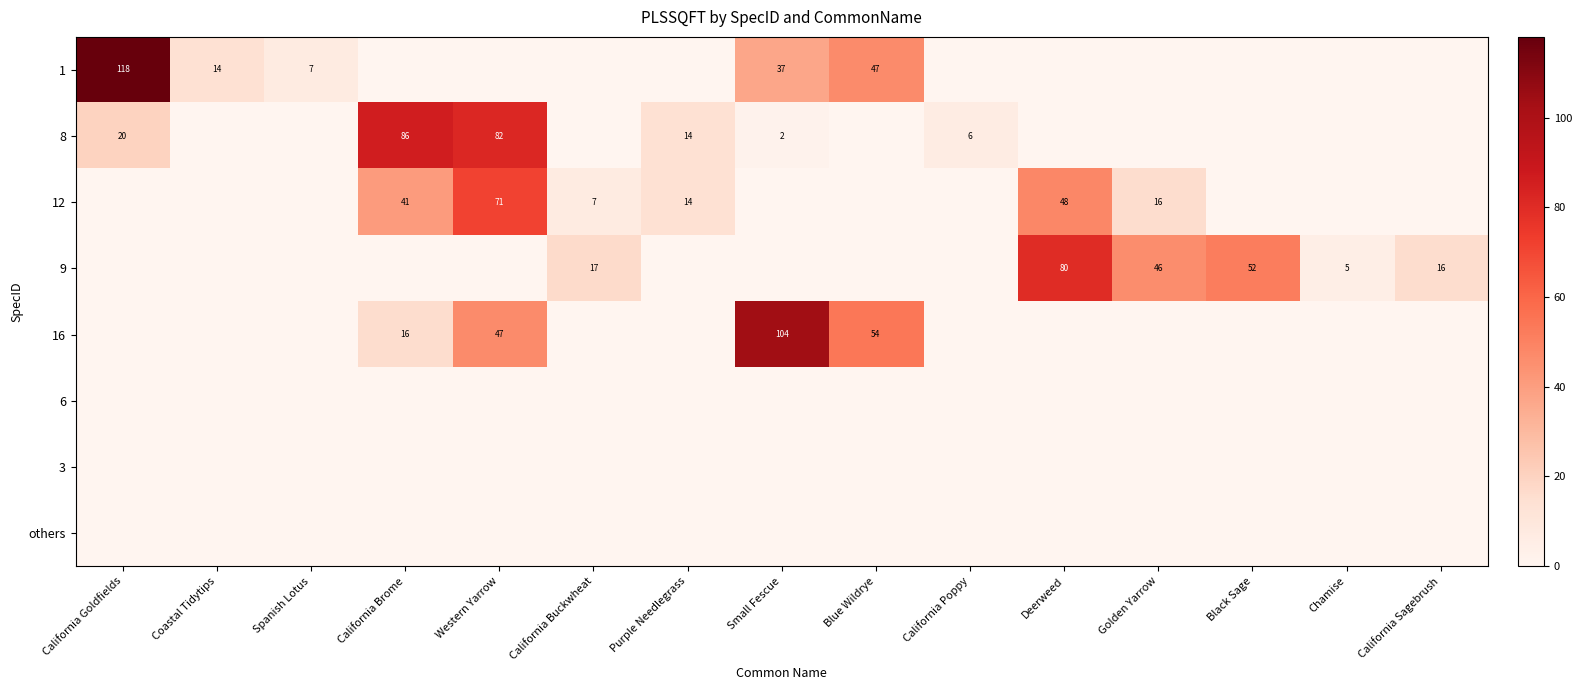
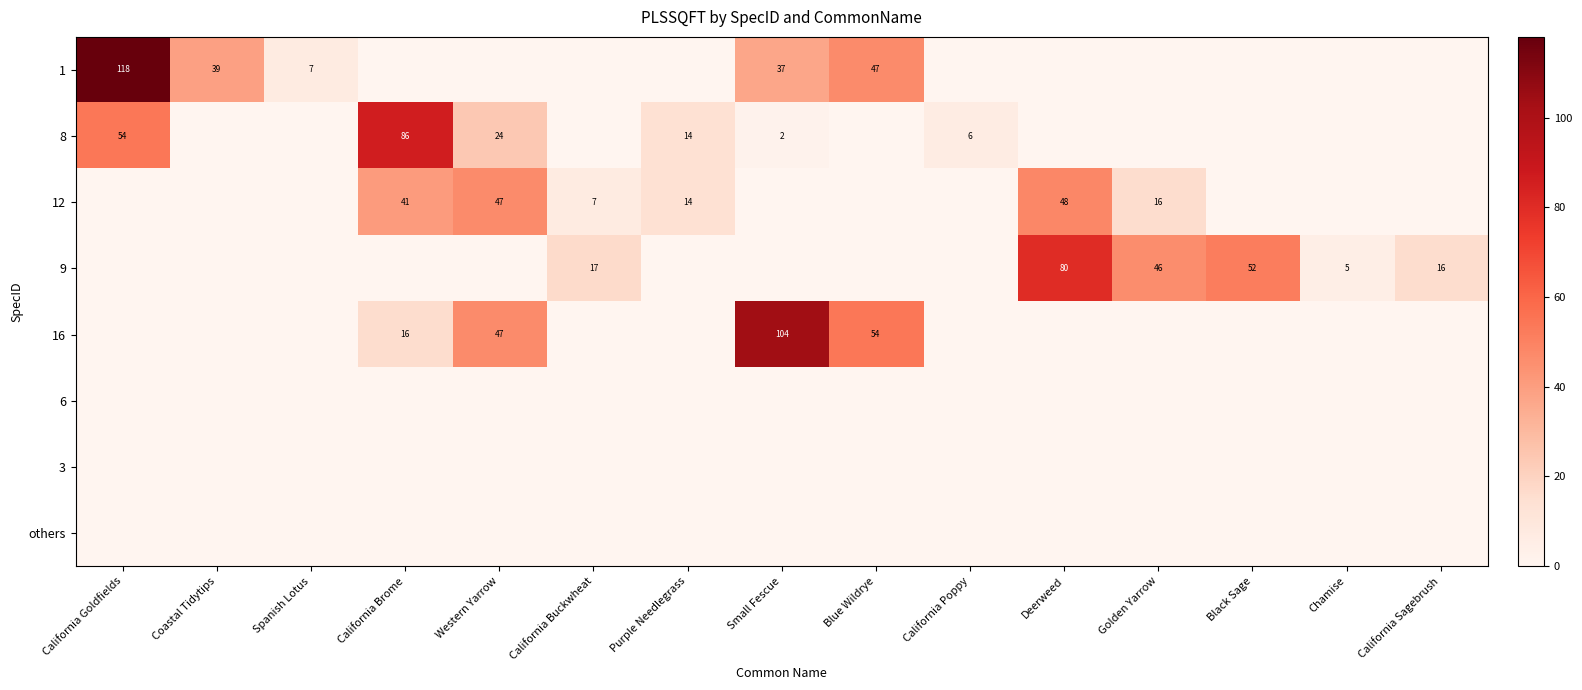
1, Coastal Tidytips: 14 -> 39
8, California Goldfields: 20 -> 54
8, Western Yarrow: 82 -> 24
12, Western Yarrow: 71 -> 47
